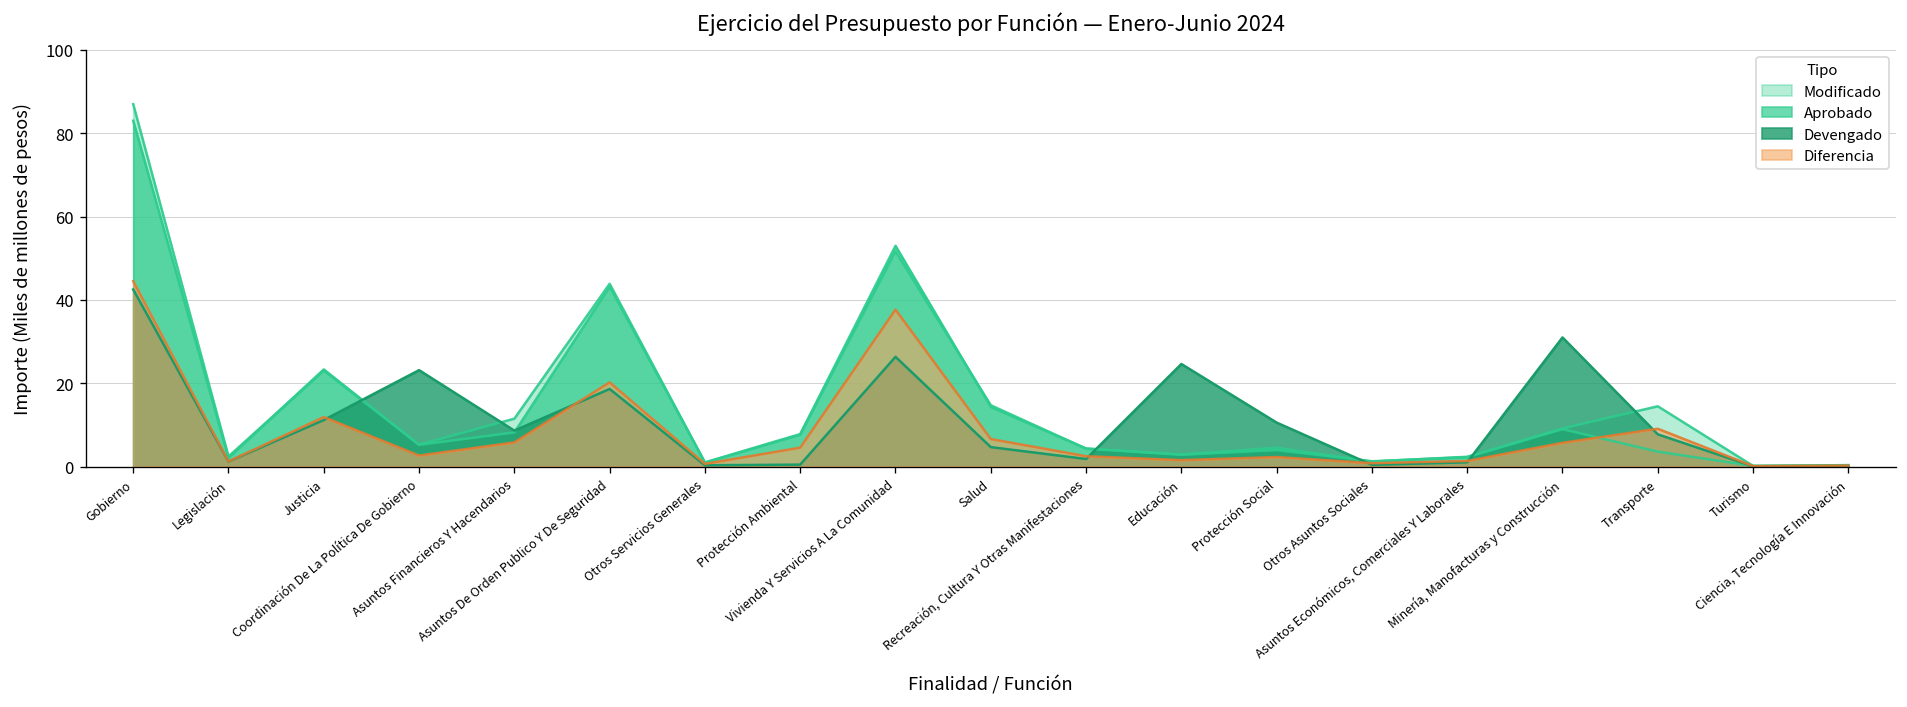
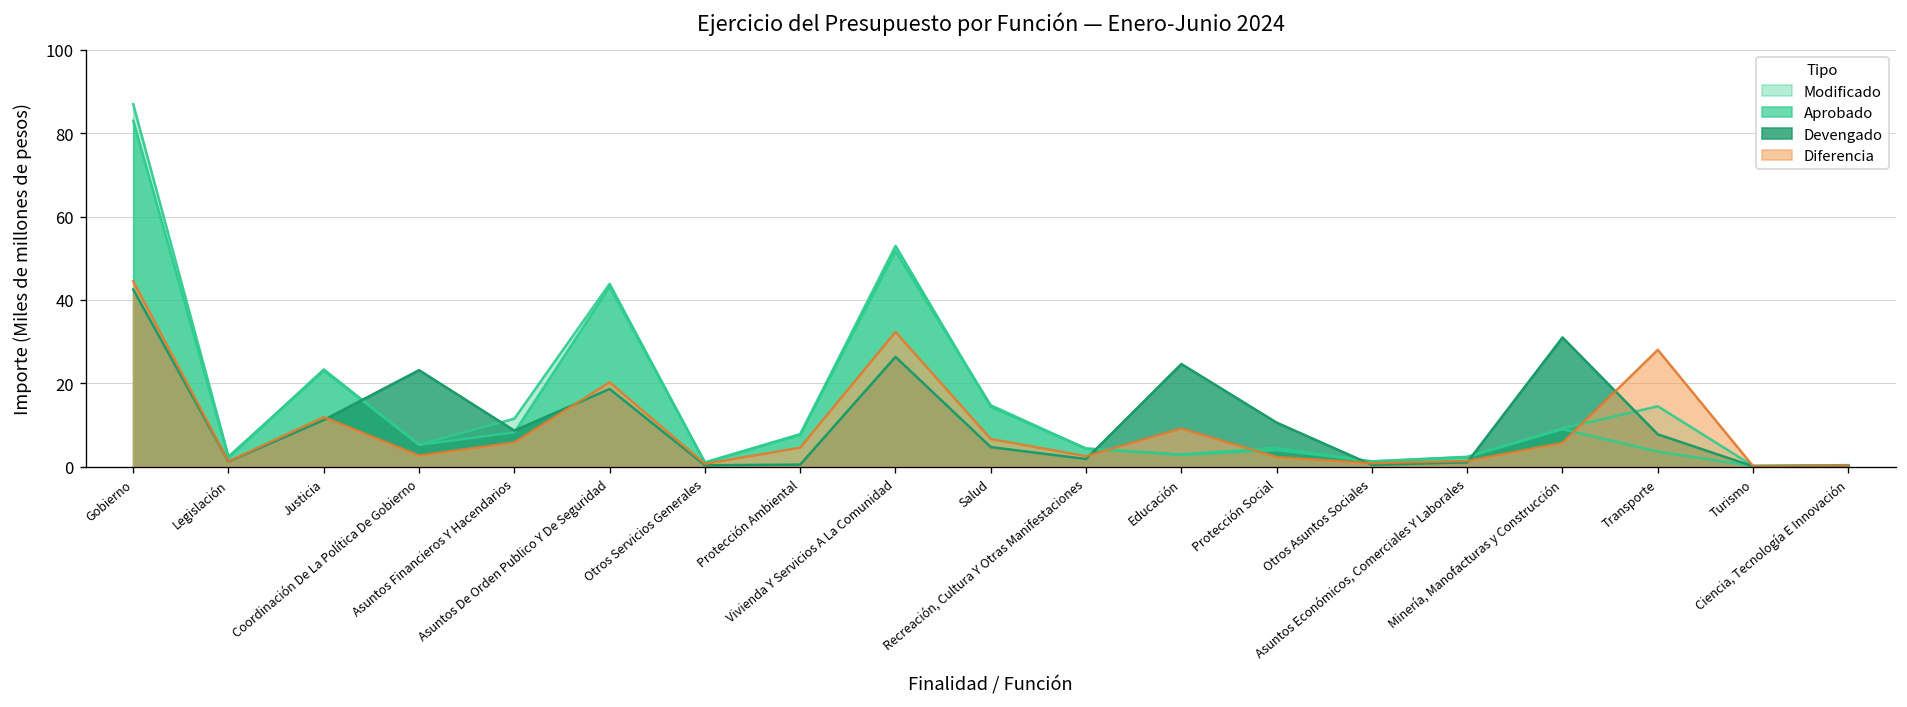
Diferencia, Vivienda Y Servicios A La Comunidad: 38 -> 32
Diferencia, Educación: 2 -> 9
Diferencia, Transporte: 9 -> 28
